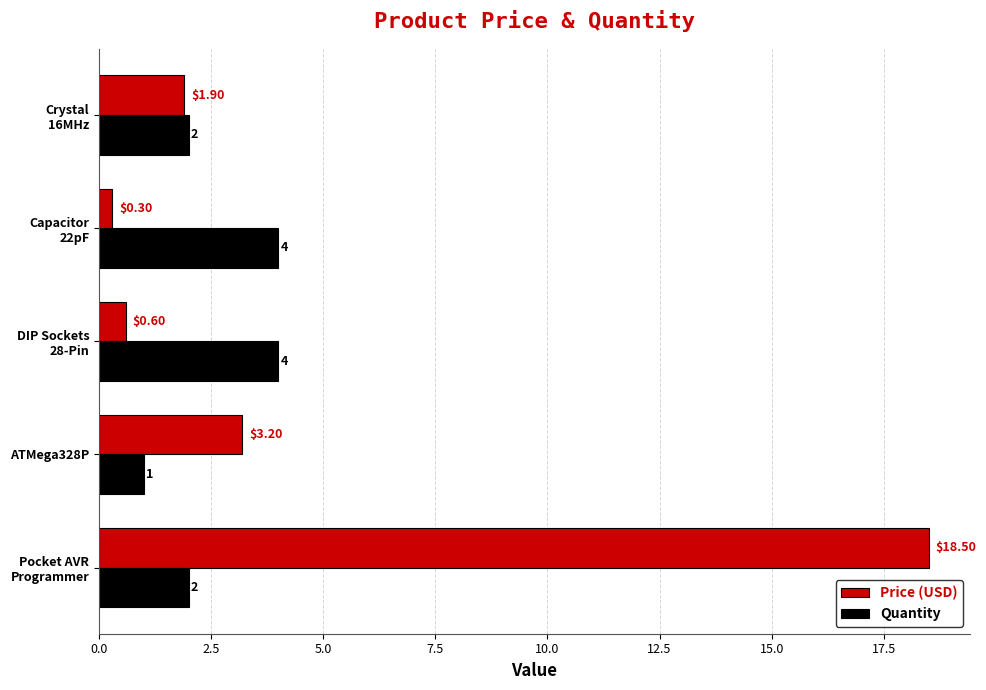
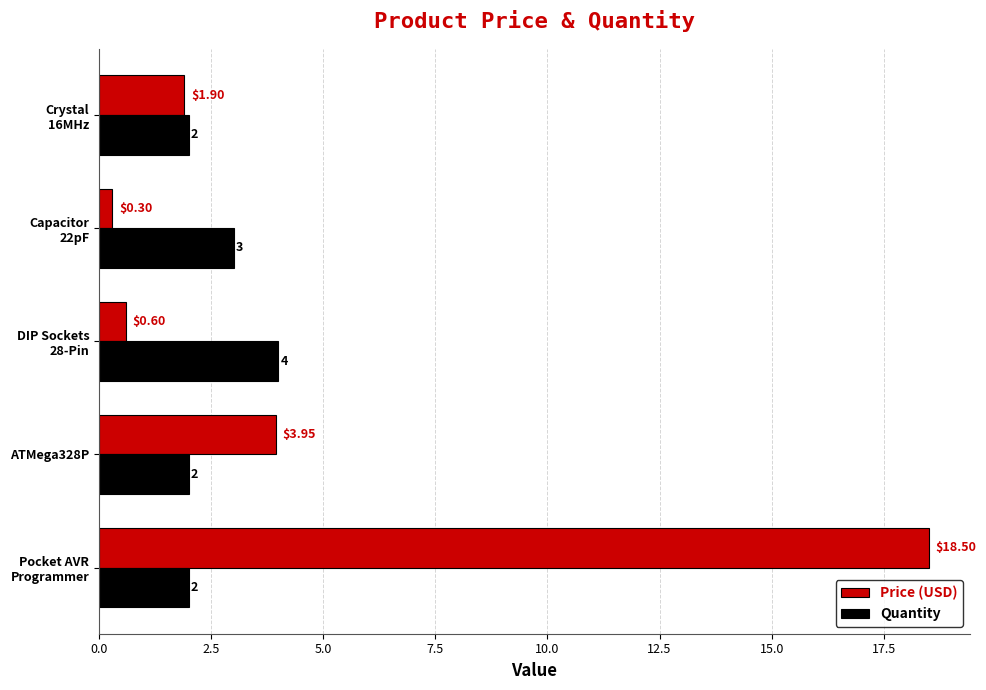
Quantity, Capacitor 22pF: 4 -> 3
Price (USD), ATMega328P: $3.20 -> $3.95
Quantity, ATMega328P: 1 -> 2
